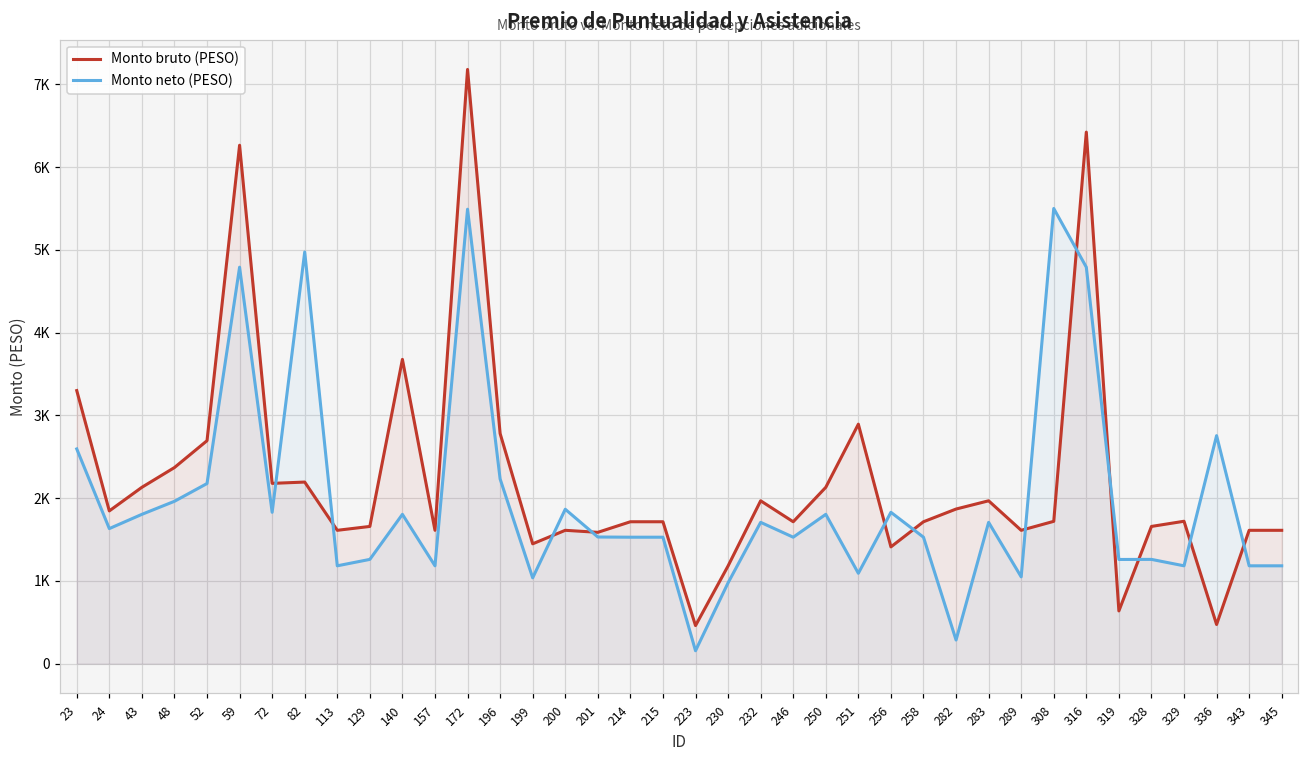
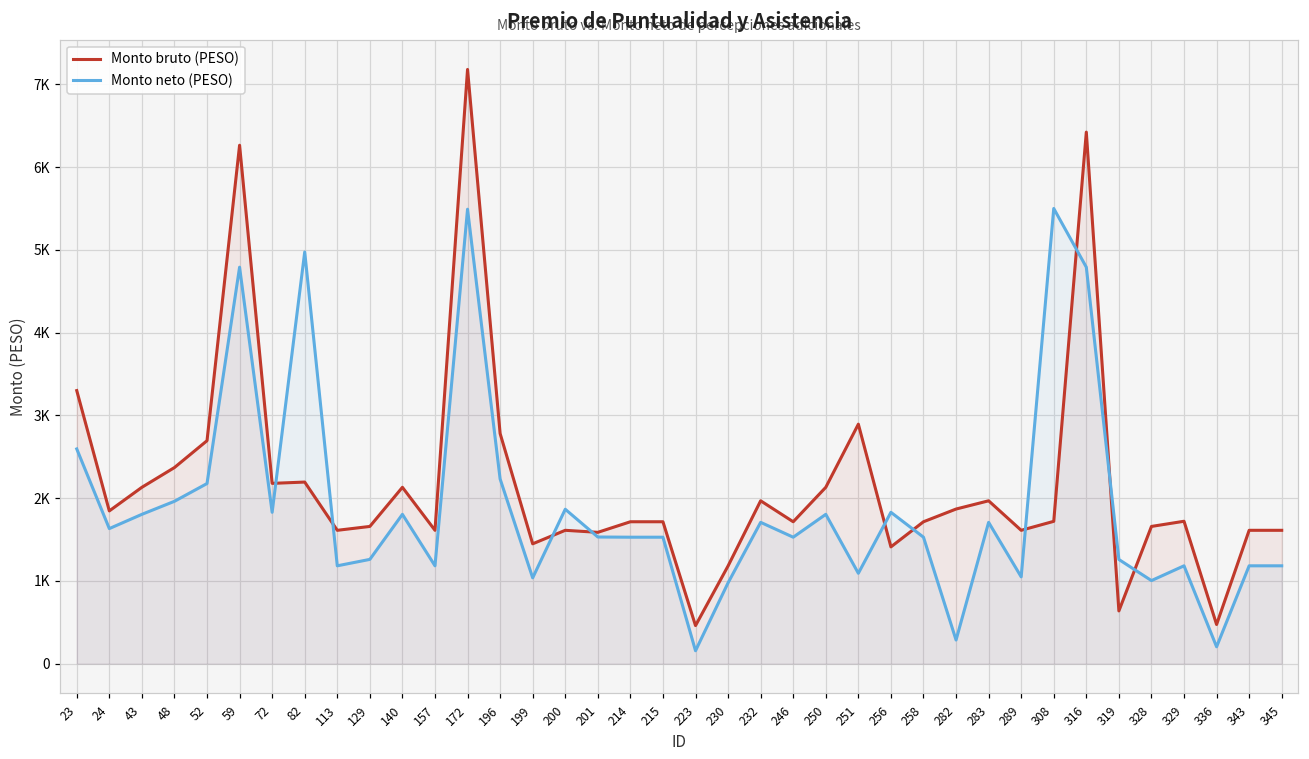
Monto bruto (PESO), 140: 3700 -> 2100
Monto neto (PESO), 328: 1300 -> 1000
Monto neto (PESO), 336: 2800 -> 200
